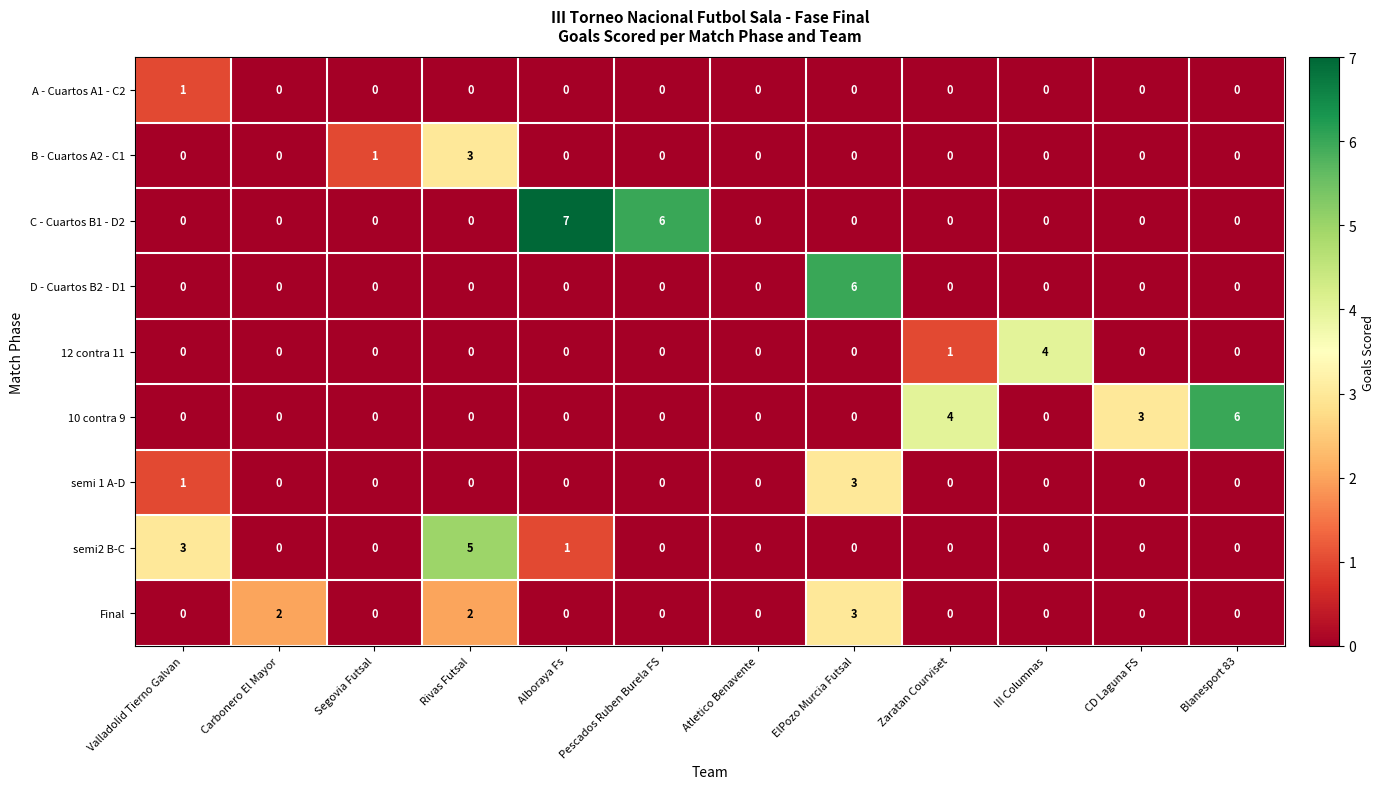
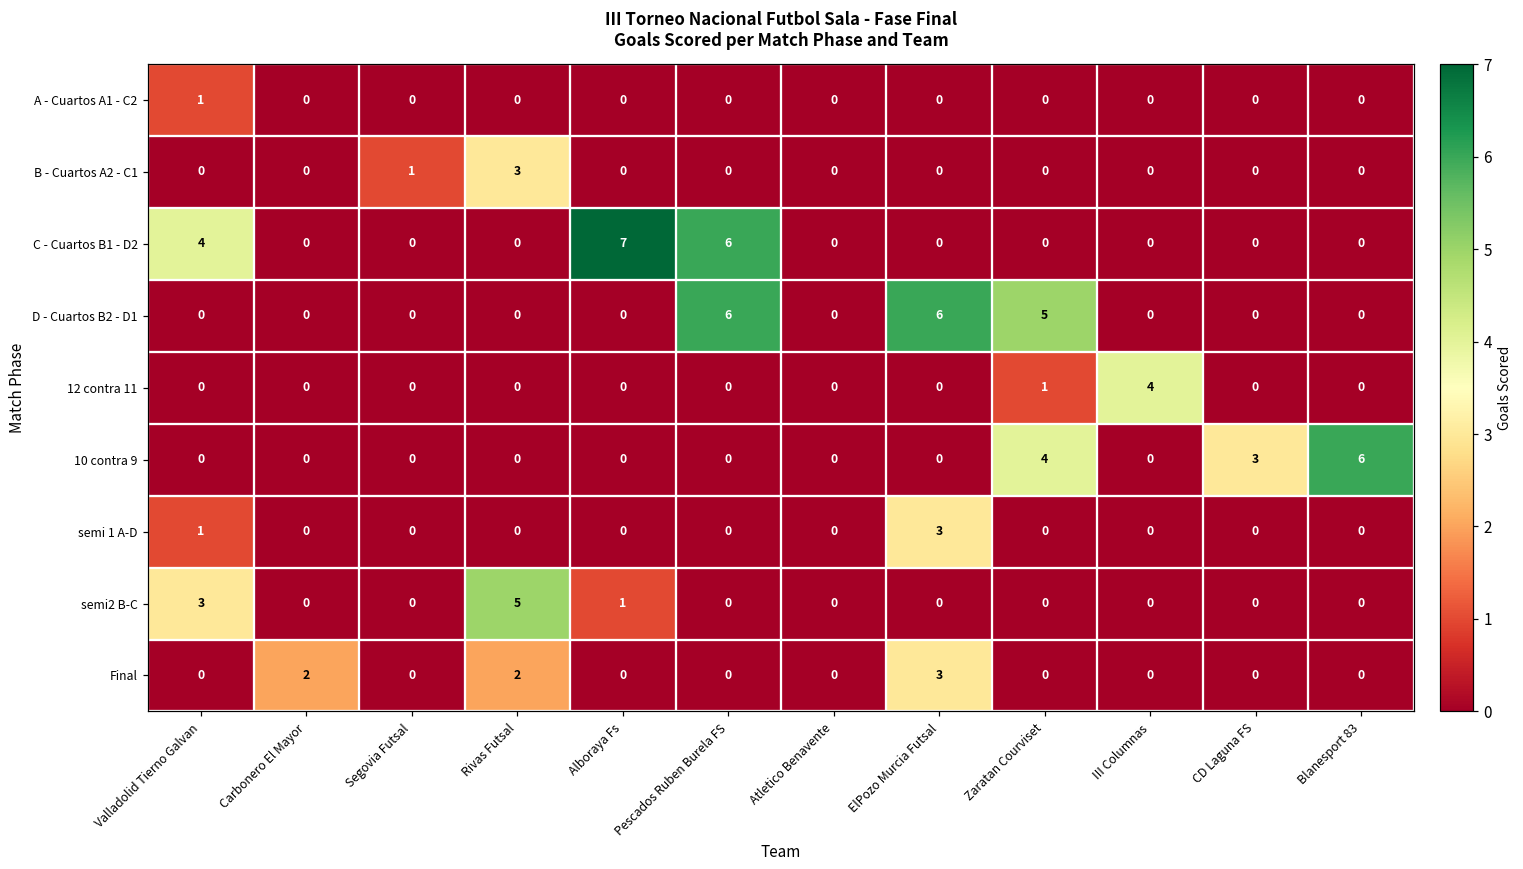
C - Cuartos B1 - D2, Valladolid Tierno Galvan: 0 -> 4
D - Cuartos B2 - D1, Pescados Ruben Burela FS: 0 -> 6
D - Cuartos B2 - D1, Zaratan Courviset: 0 -> 5
